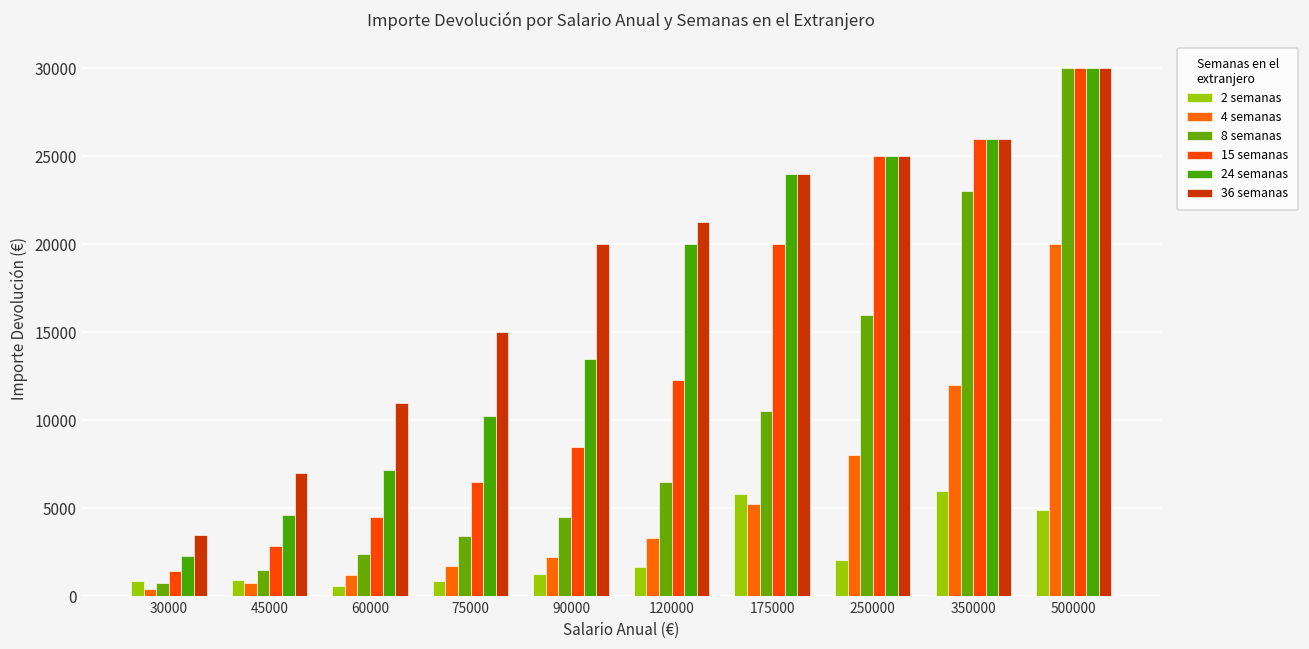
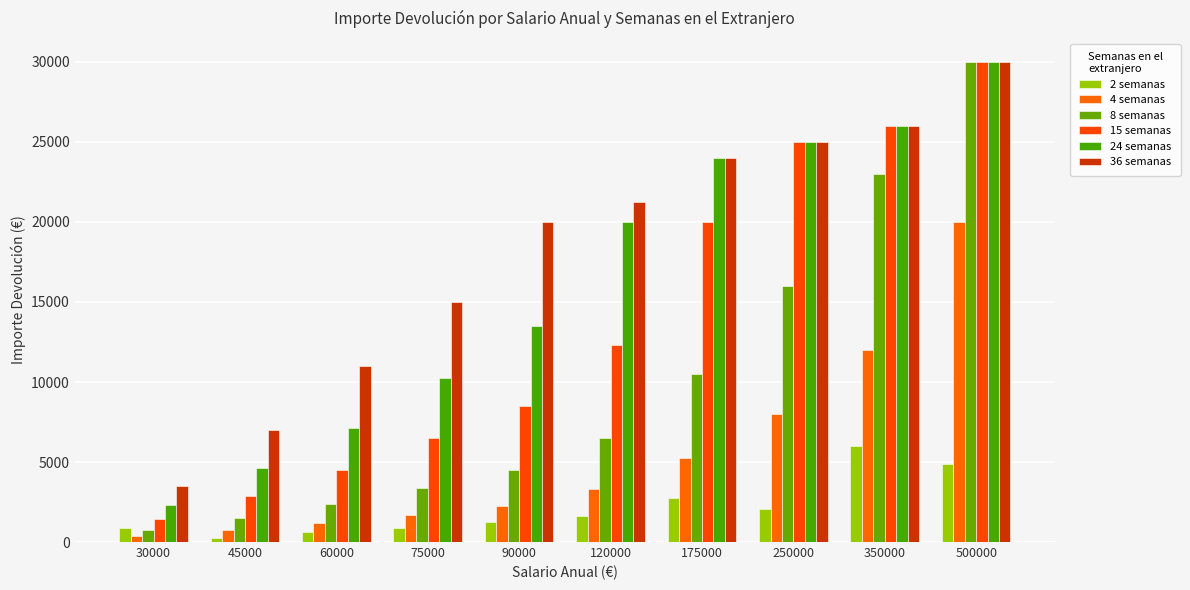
2 semanas, 45000: 900 -> 300
2 semanas, 175000: 5800 -> 2800
